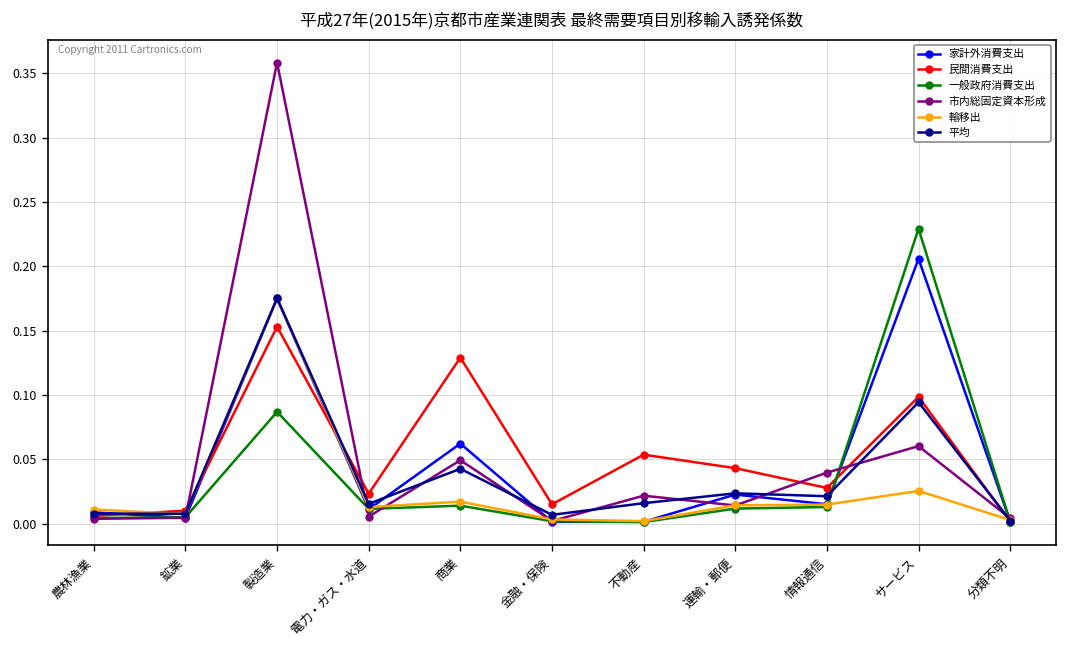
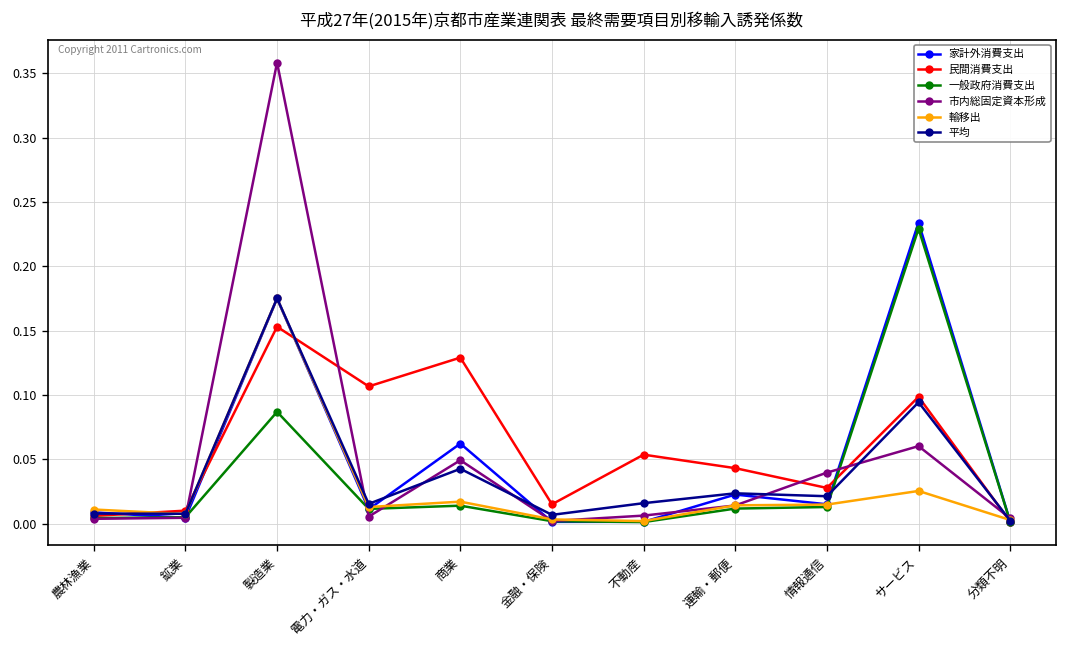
民間消費支出, 電力・ガス・水道: 0.023 -> 0.107
市内総固定資本形成, 不動産: 0.022 -> 0.006
家計外消費支出, サービス: 0.206 -> 0.234
